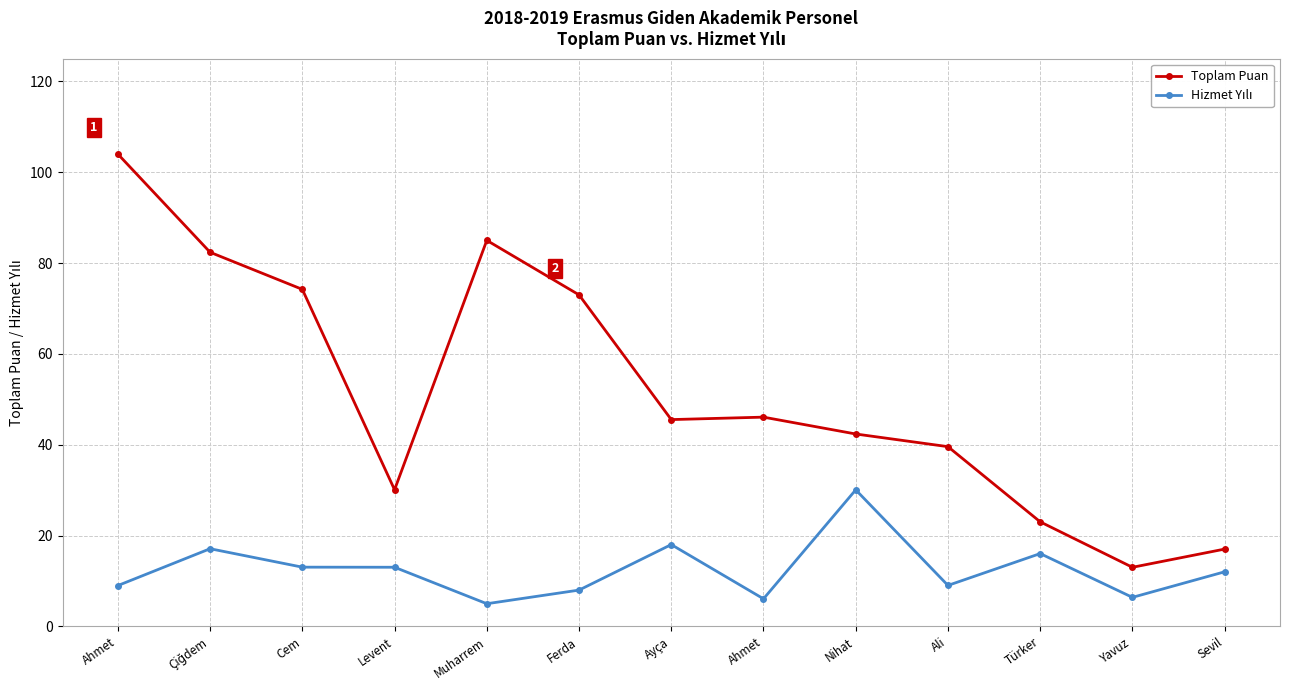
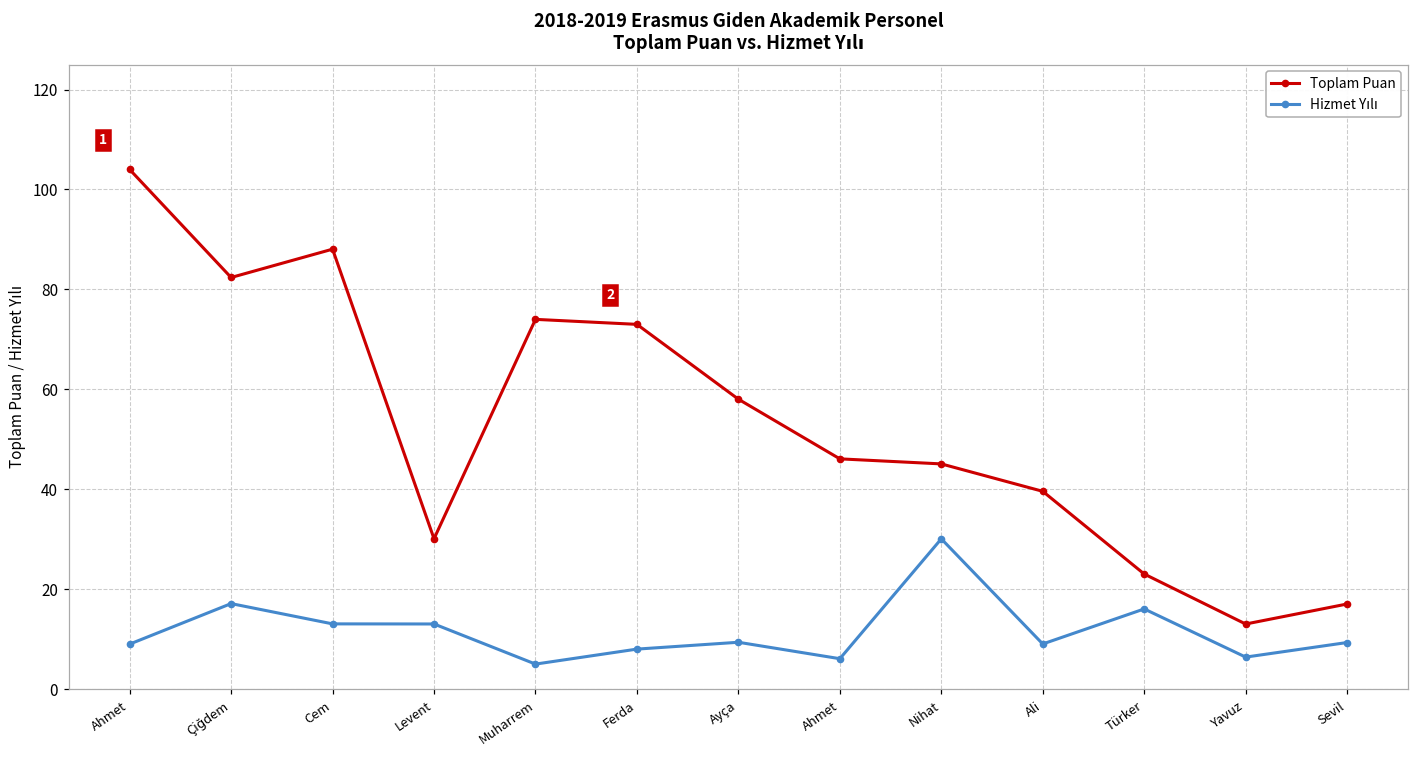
Toplam Puan, Cem: 74 -> 88
Toplam Puan, Muharrem: 85 -> 74
Toplam Puan, Ayça: 46 -> 58
Hizmet Yılı, Ayça: 18 -> 9
Toplam Puan, Nihat: 42 -> 45
Hizmet Yılı, Sevil: 12 -> 9
